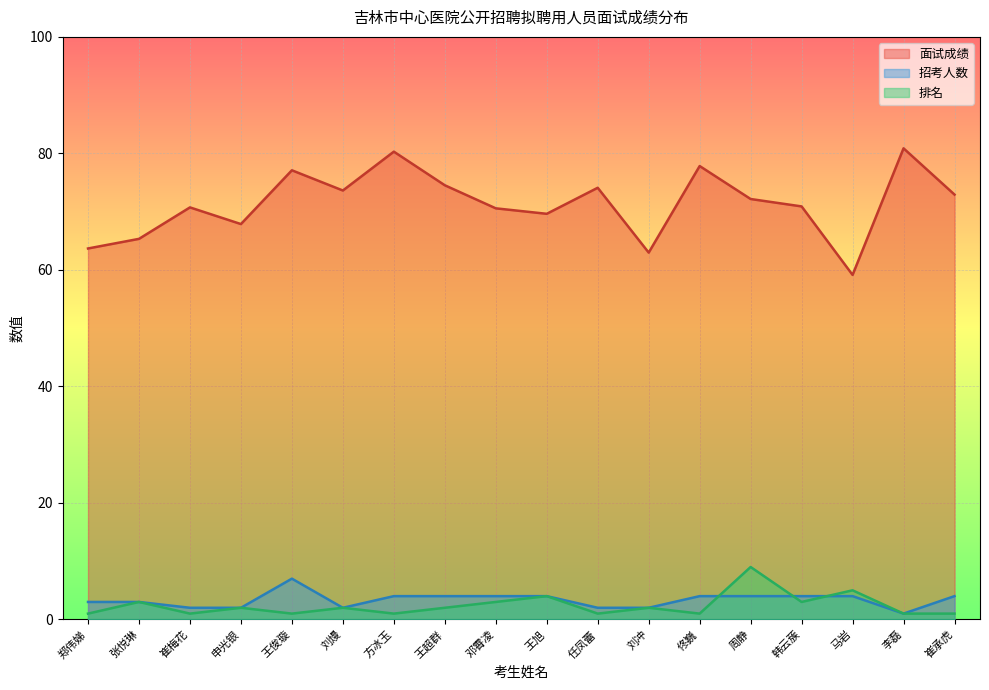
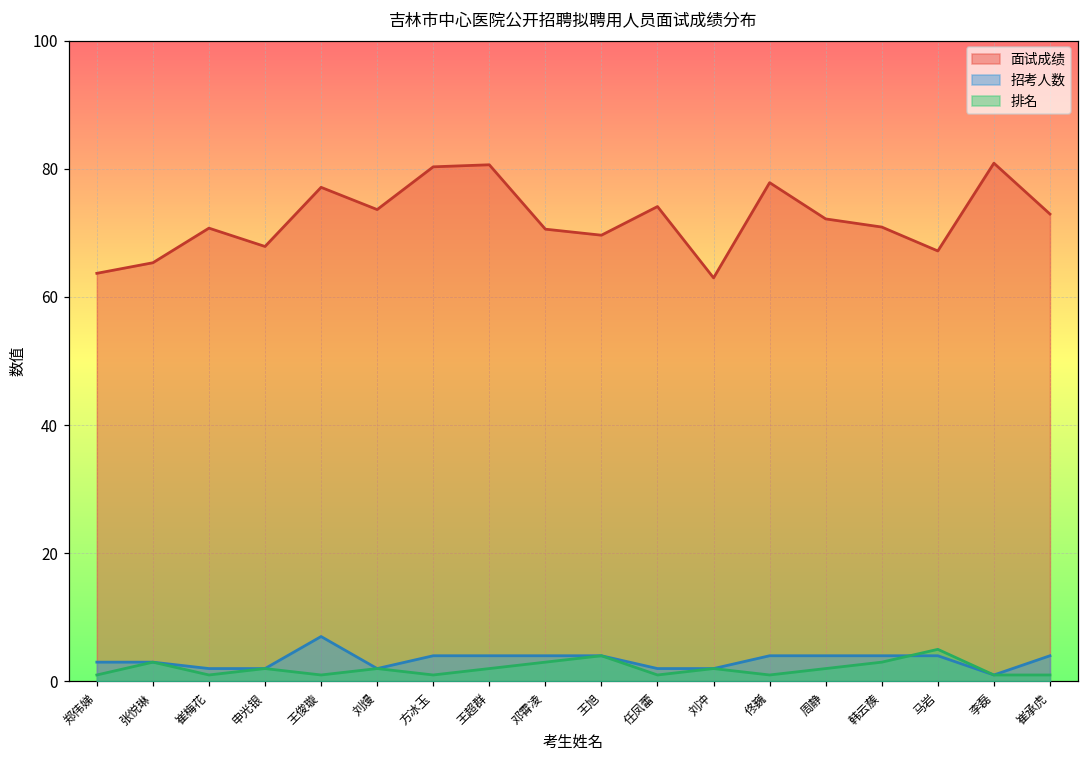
面试成绩, 王超群: 75 -> 81
排名, 周静: 9 -> 2
面试成绩, 马岩: 59 -> 67
